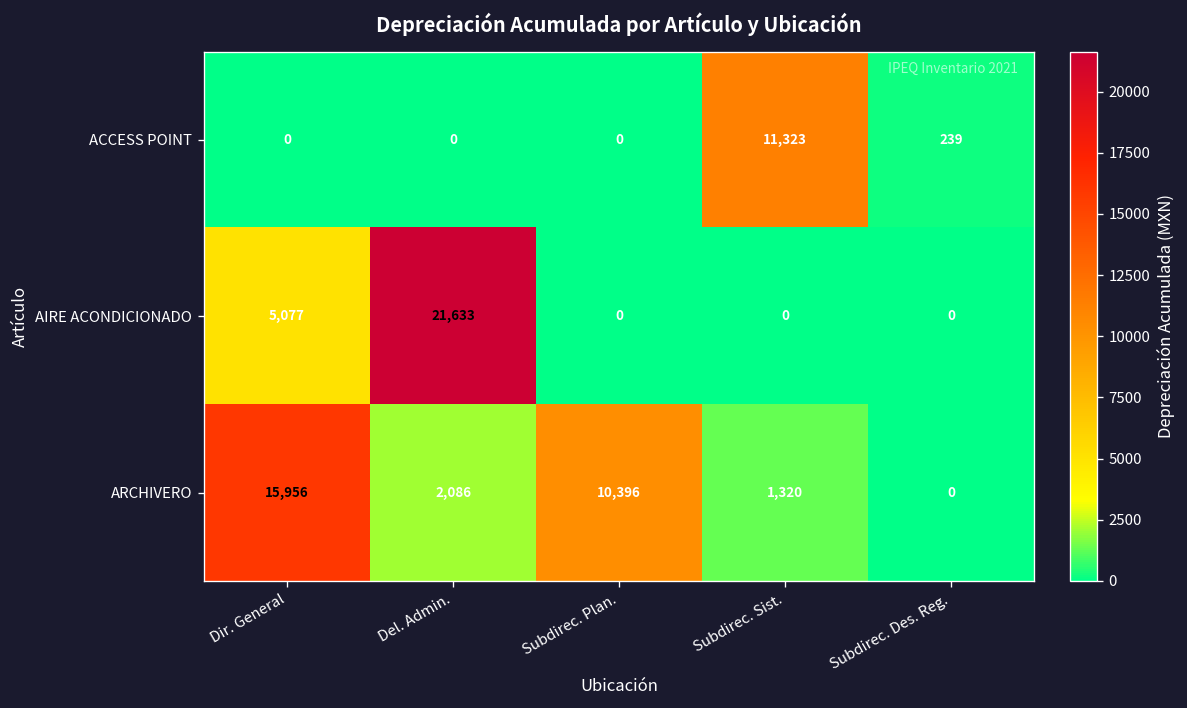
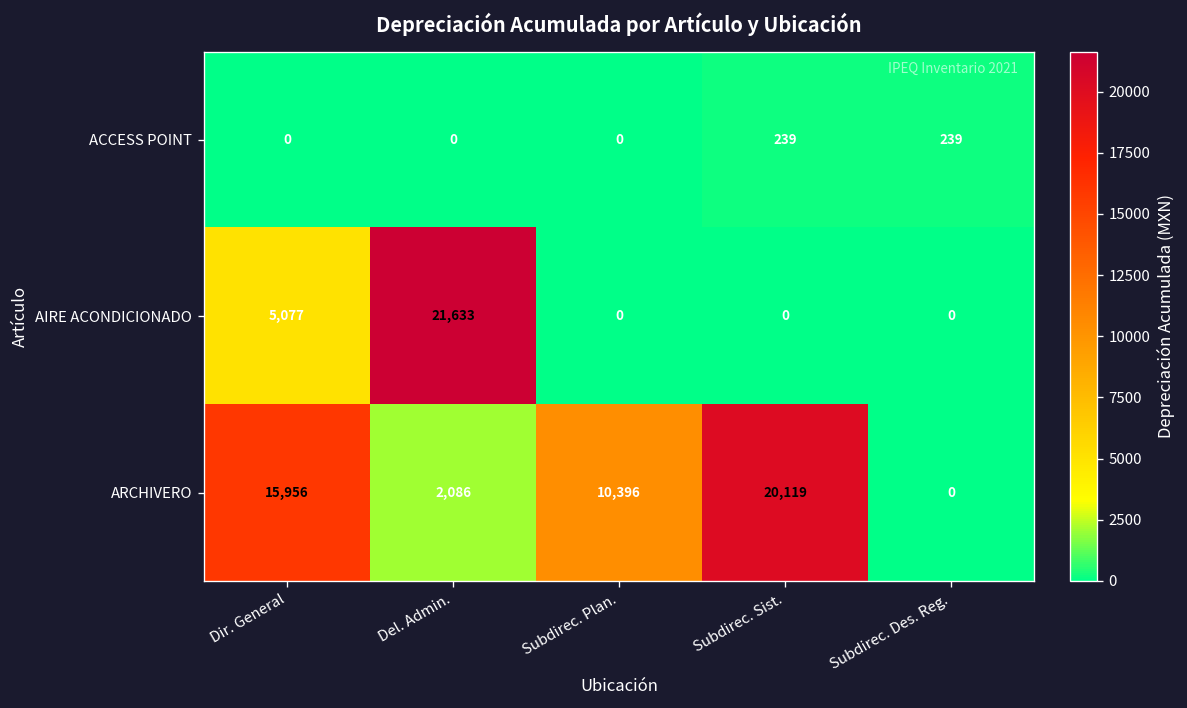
ACCESS POINT, Subdirec. Sist.: 11,323 -> 239
ARCHIVERO, Subdirec. Sist.: 1,320 -> 20,119
